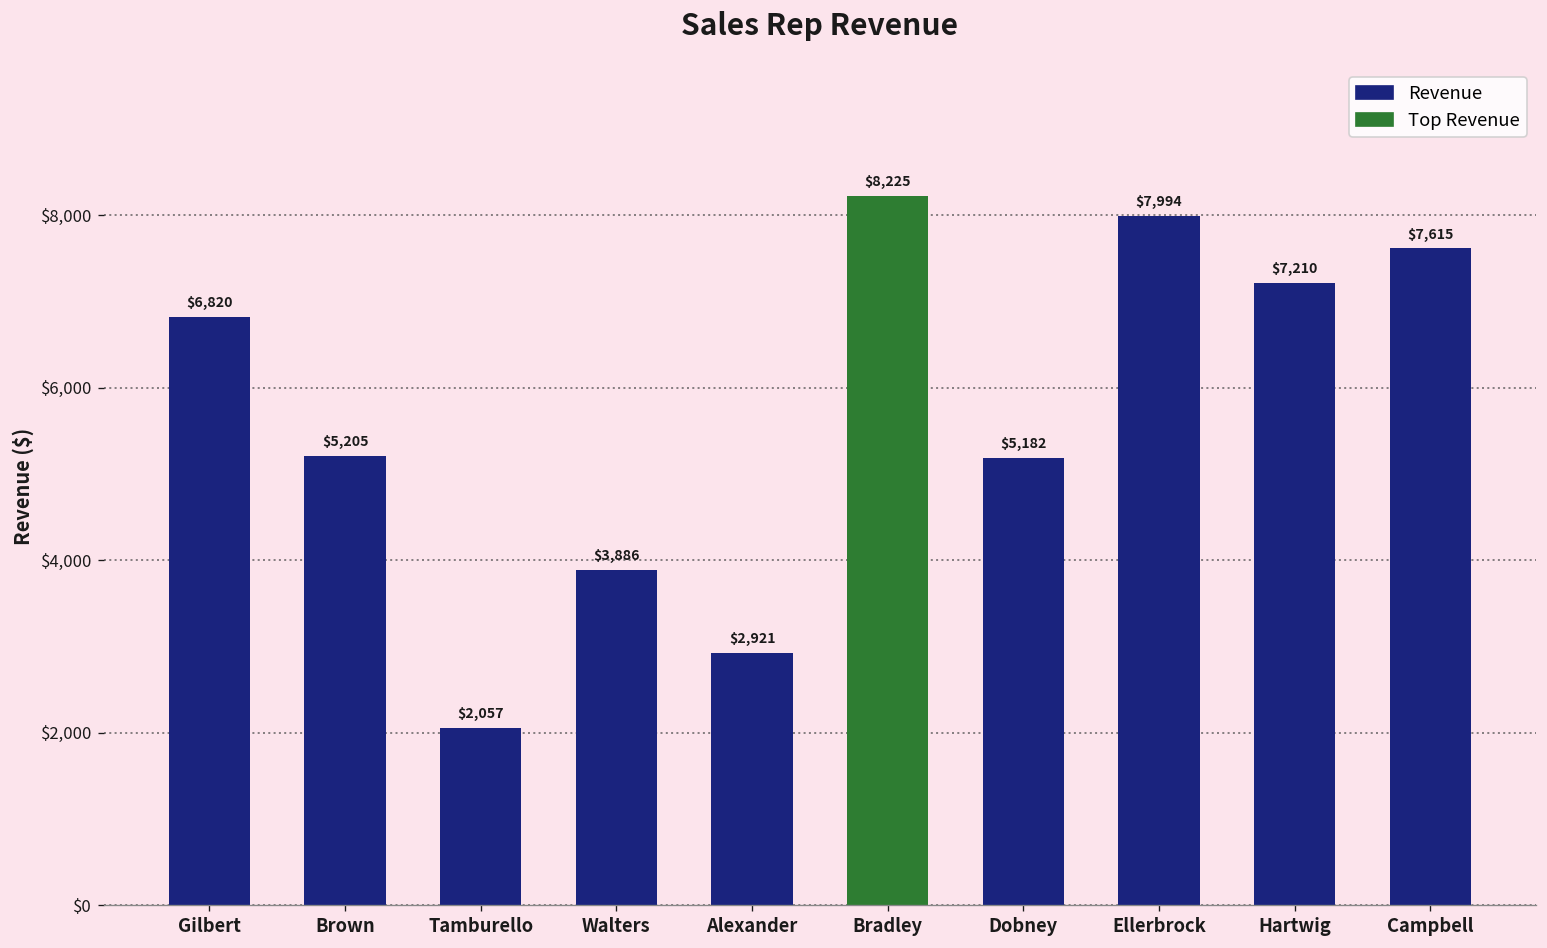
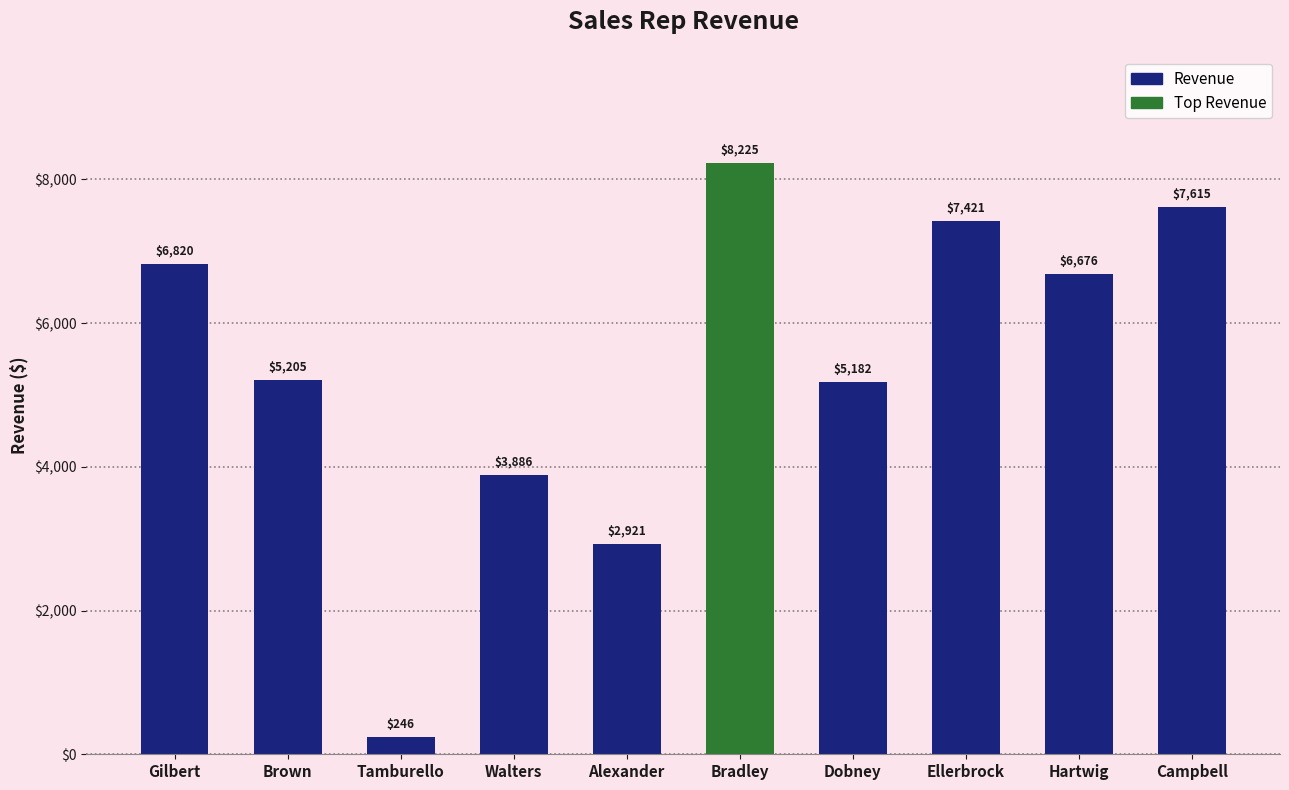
Tamburello: $2,057 -> $246
Ellerbrock: $7,994 -> $7,421
Hartwig: $7,210 -> $6,676
